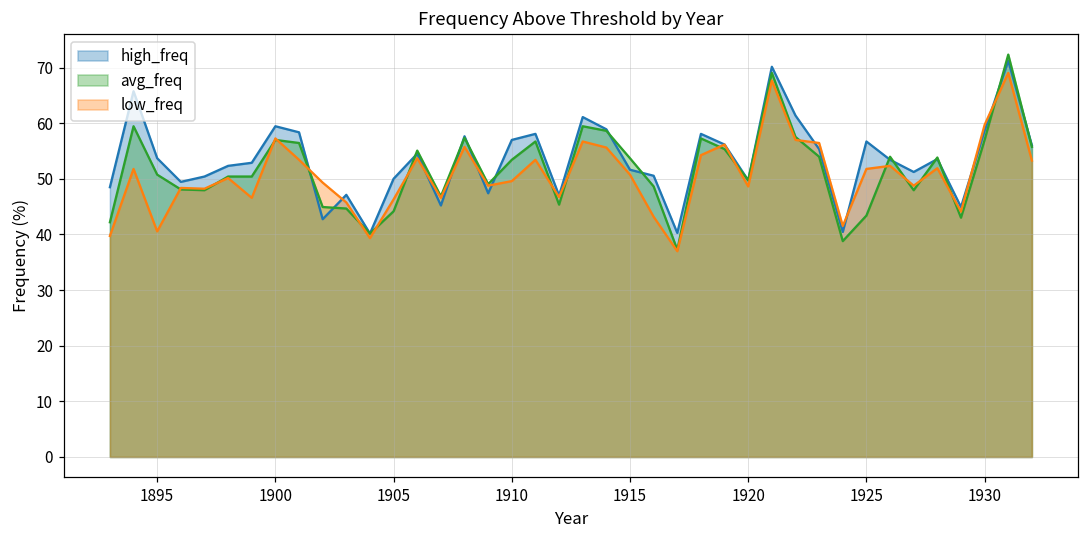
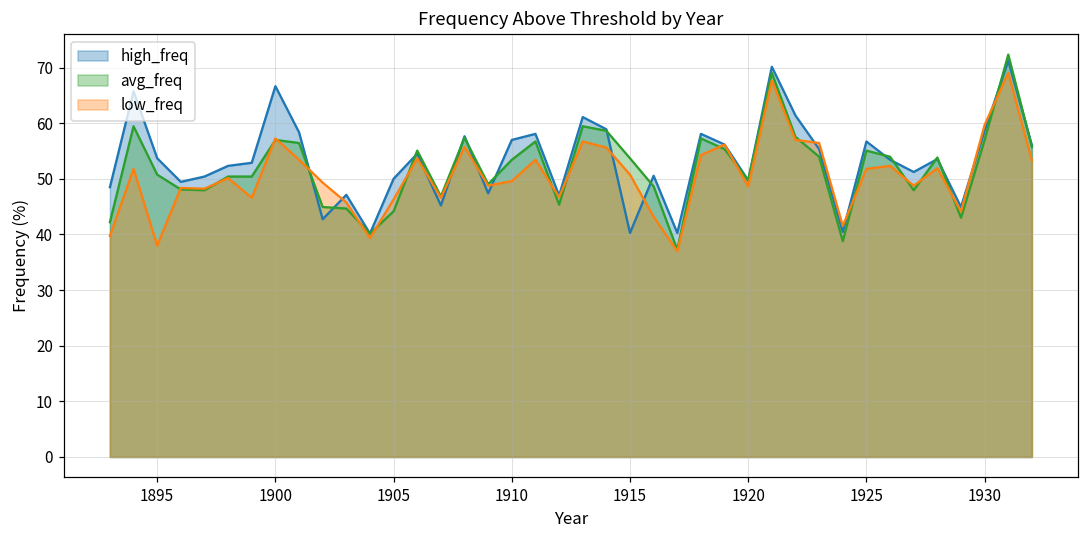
low_freq, 1895: 41 -> 38
high_freq, 1900: 59 -> 67
high_freq, 1915: 52 -> 40
avg_freq, 1925: 43 -> 55
